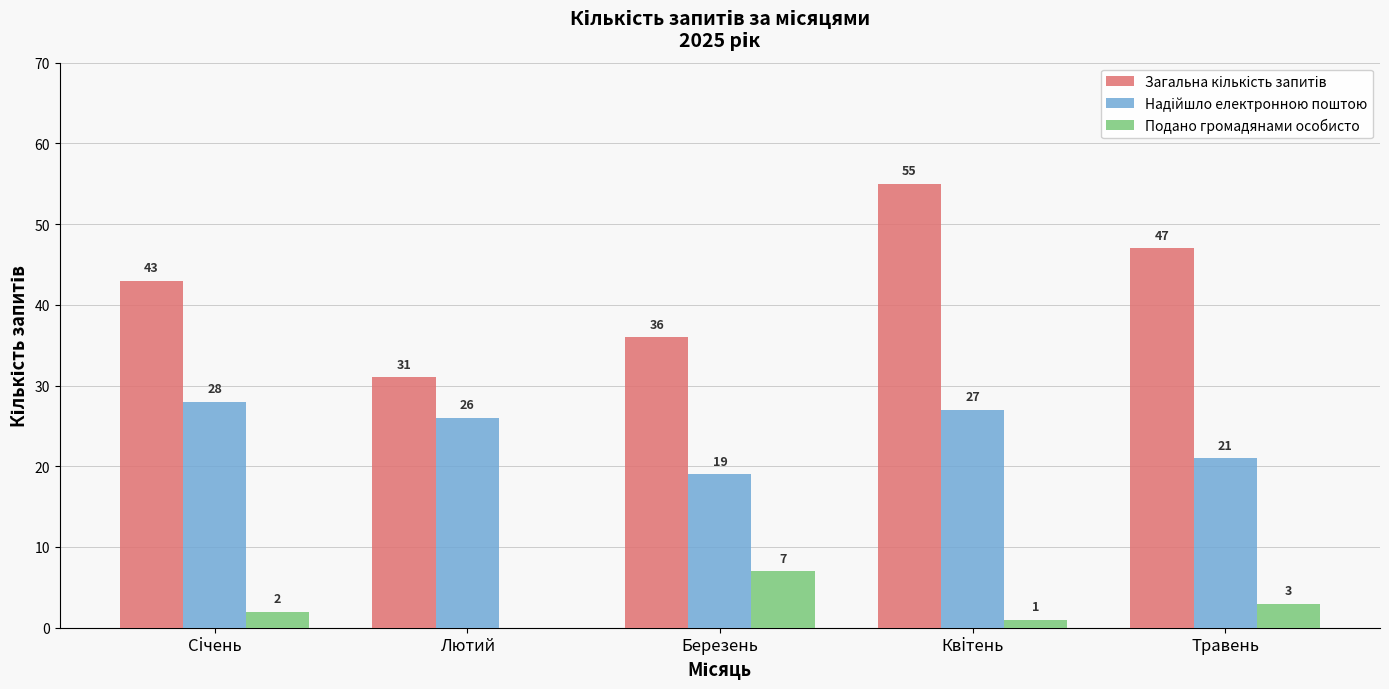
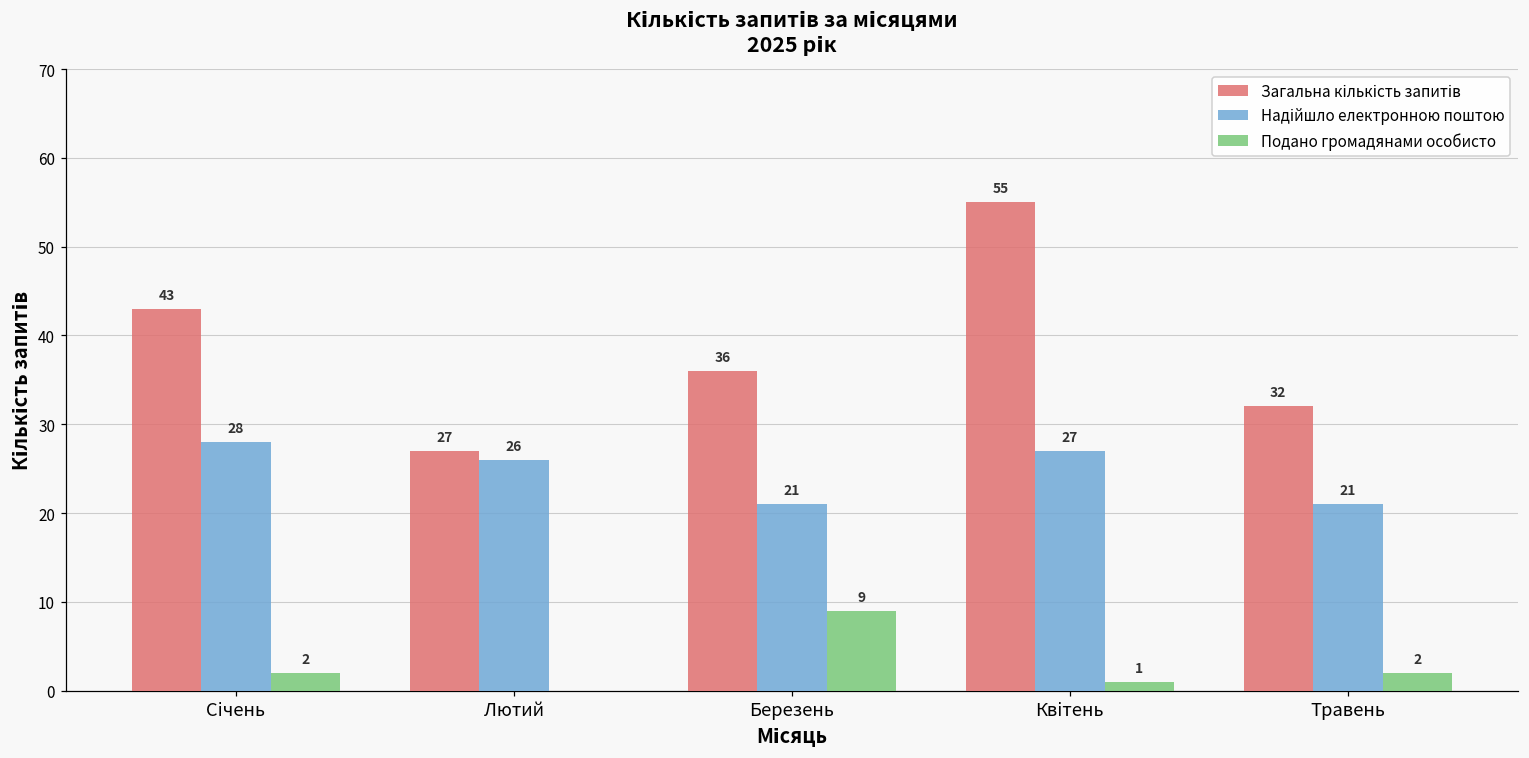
Загальна кількість запитів, Лютий: 31 -> 27
Надійшло електронною поштою, Березень: 19 -> 21
Подано громадянами особисто, Березень: 7 -> 9
Загальна кількість запитів, Травень: 47 -> 32
Подано громадянами особисто, Травень: 3 -> 2
